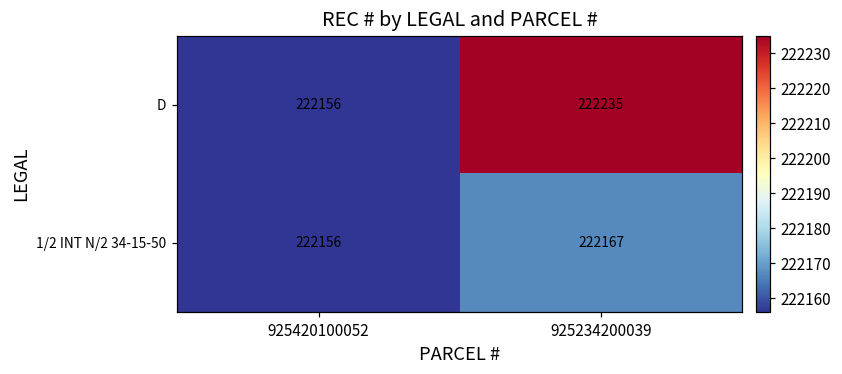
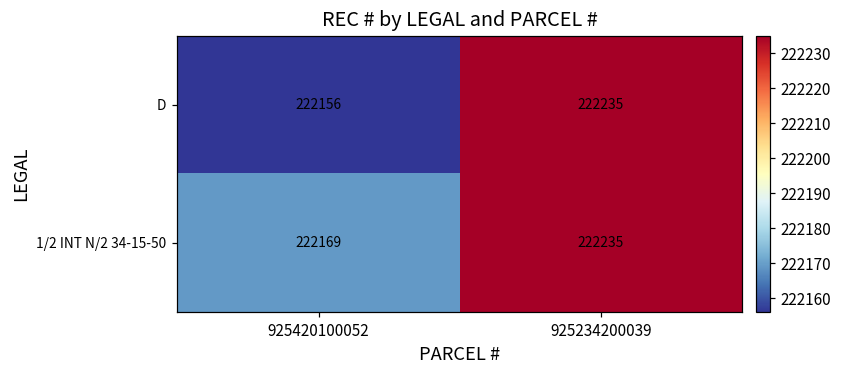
1/2 INT N/2 34-15-50, 925420100052: 222156 -> 222169
1/2 INT N/2 34-15-50, 925234200039: 222167 -> 222235
